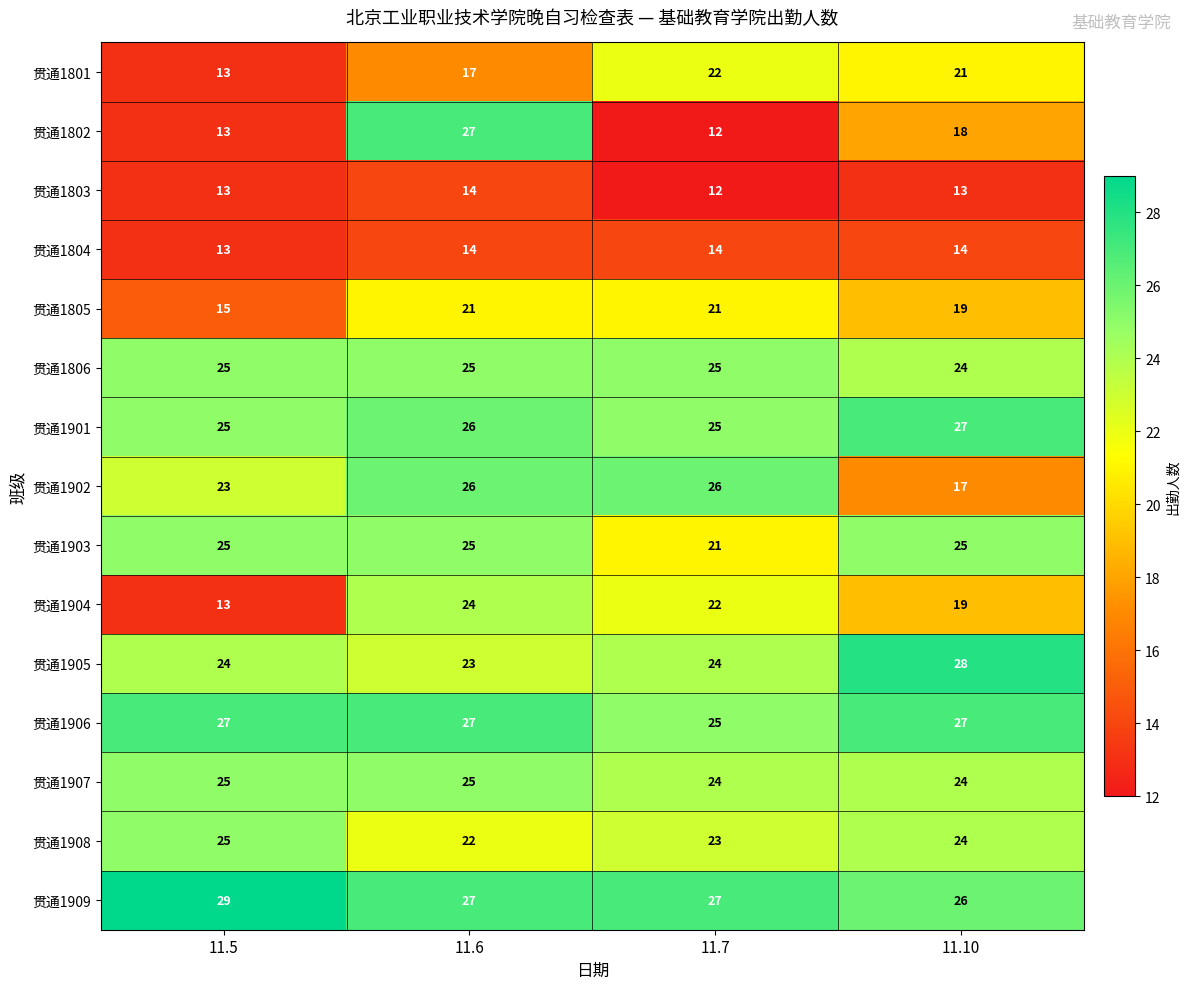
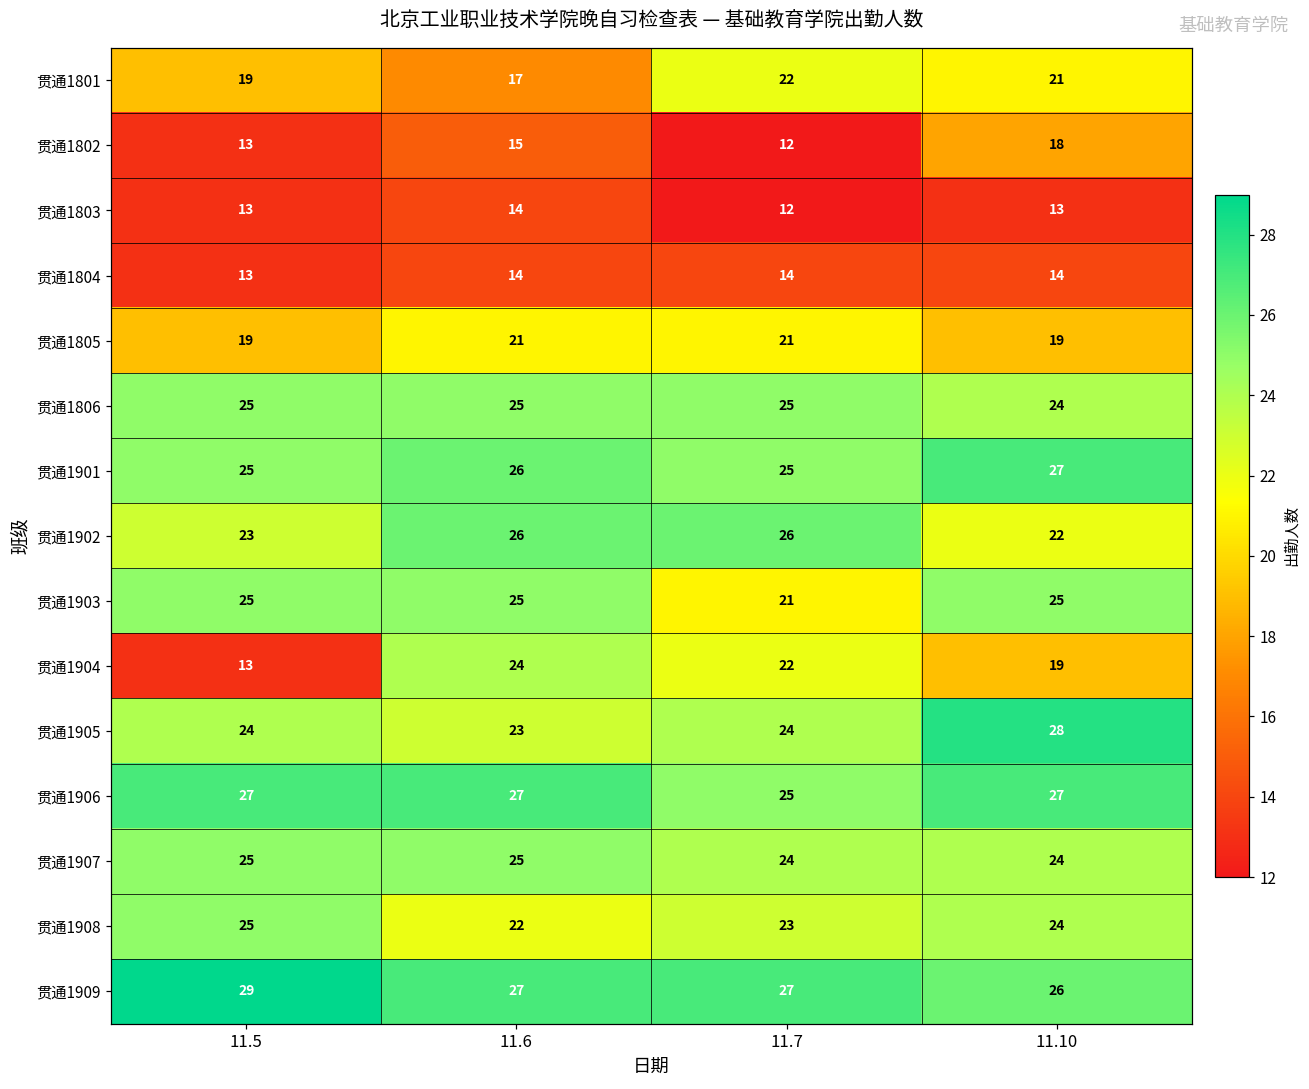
贯通1801, 11.5: 13 -> 19
贯通1802, 11.6: 27 -> 15
贯通1805, 11.5: 15 -> 19
贯通1902, 11.10: 17 -> 22
